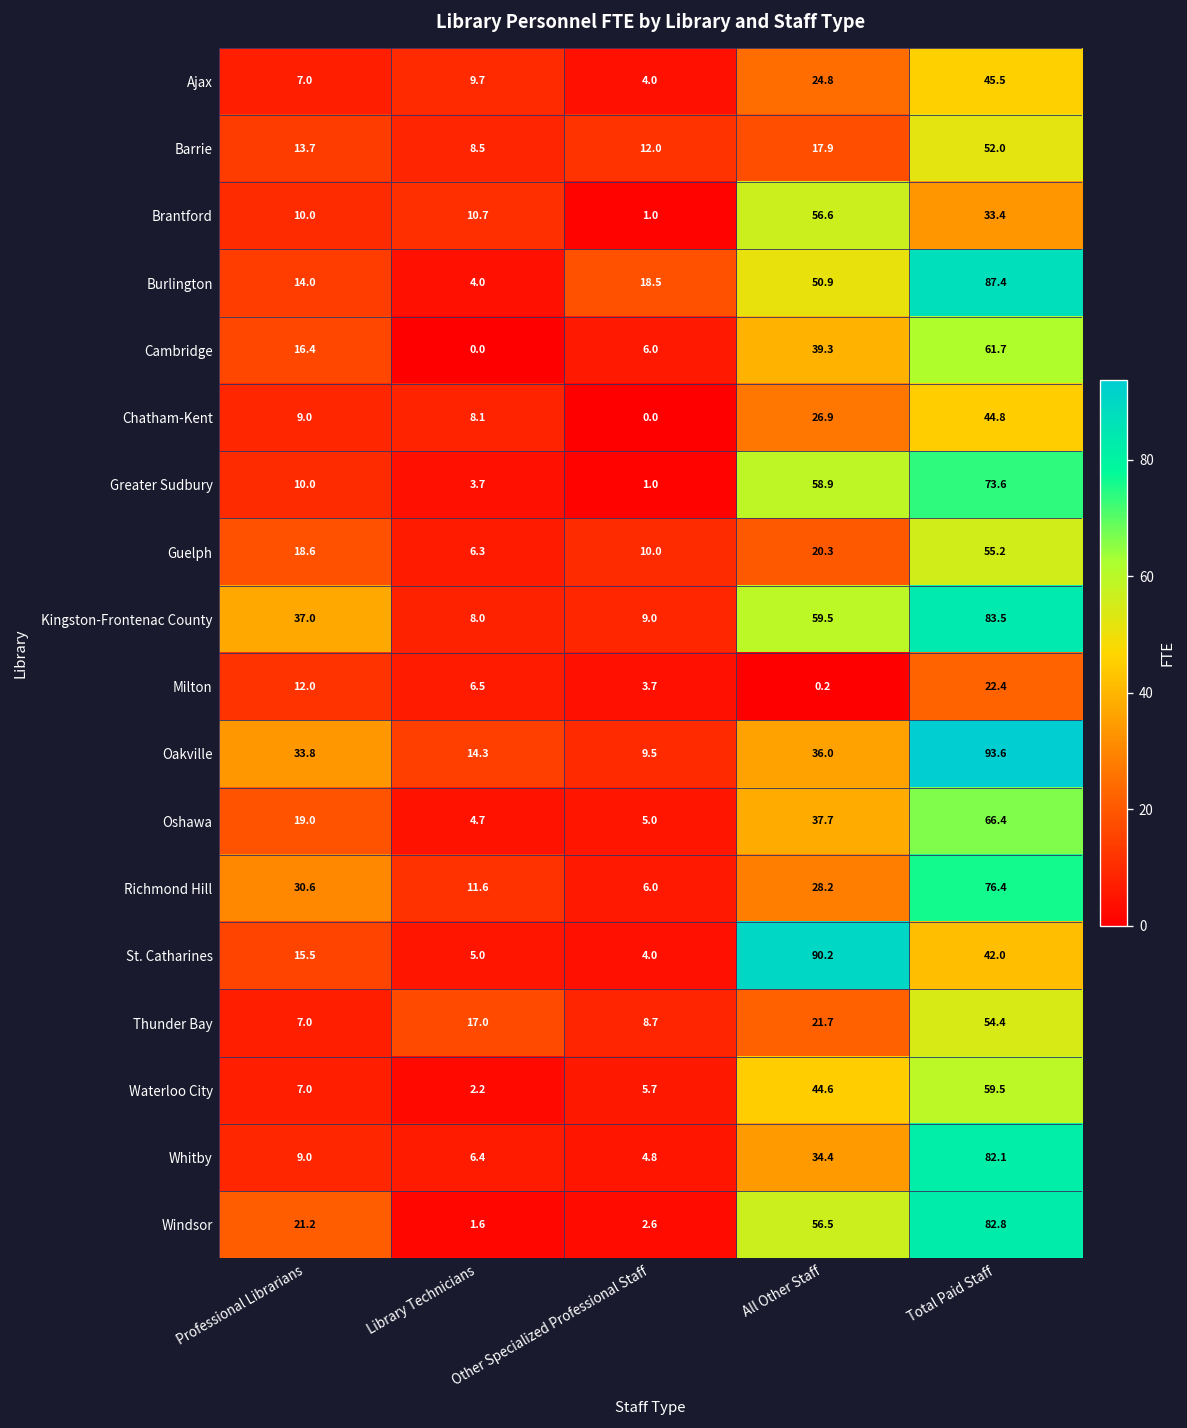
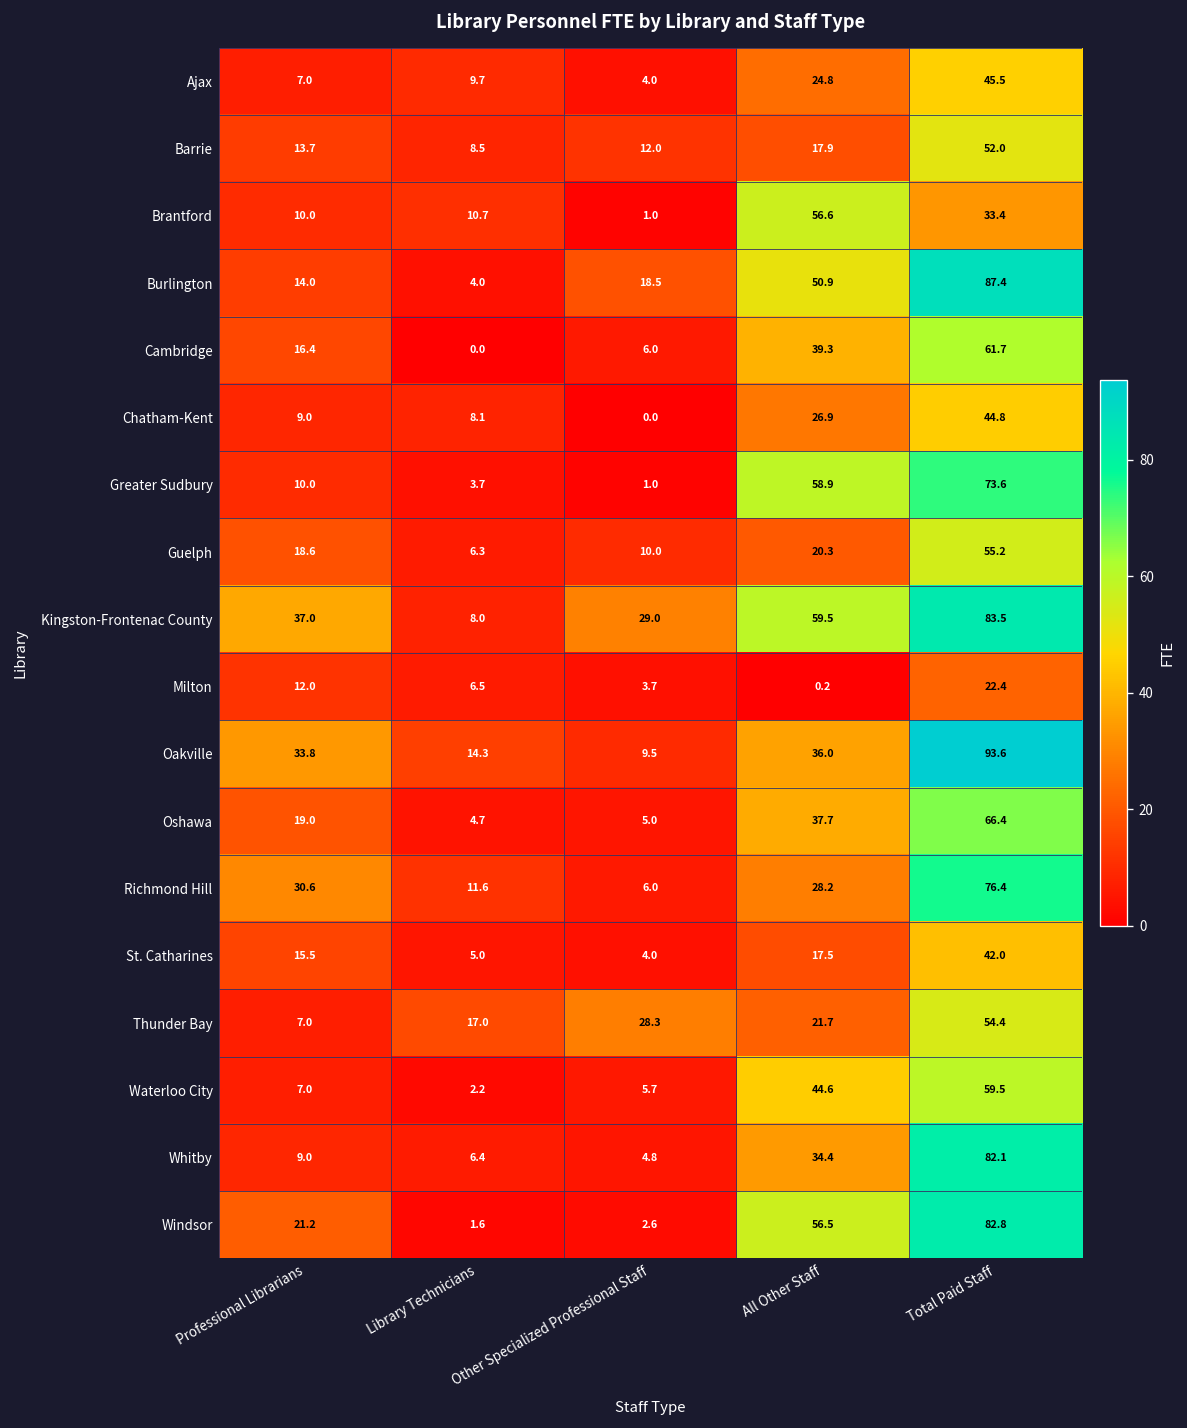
Kingston-Frontenac County, Other Specialized Professional Staff: 9.0 -> 29.0
St. Catharines, All Other Staff: 90.2 -> 17.5
Thunder Bay, Other Specialized Professional Staff: 8.7 -> 28.3
